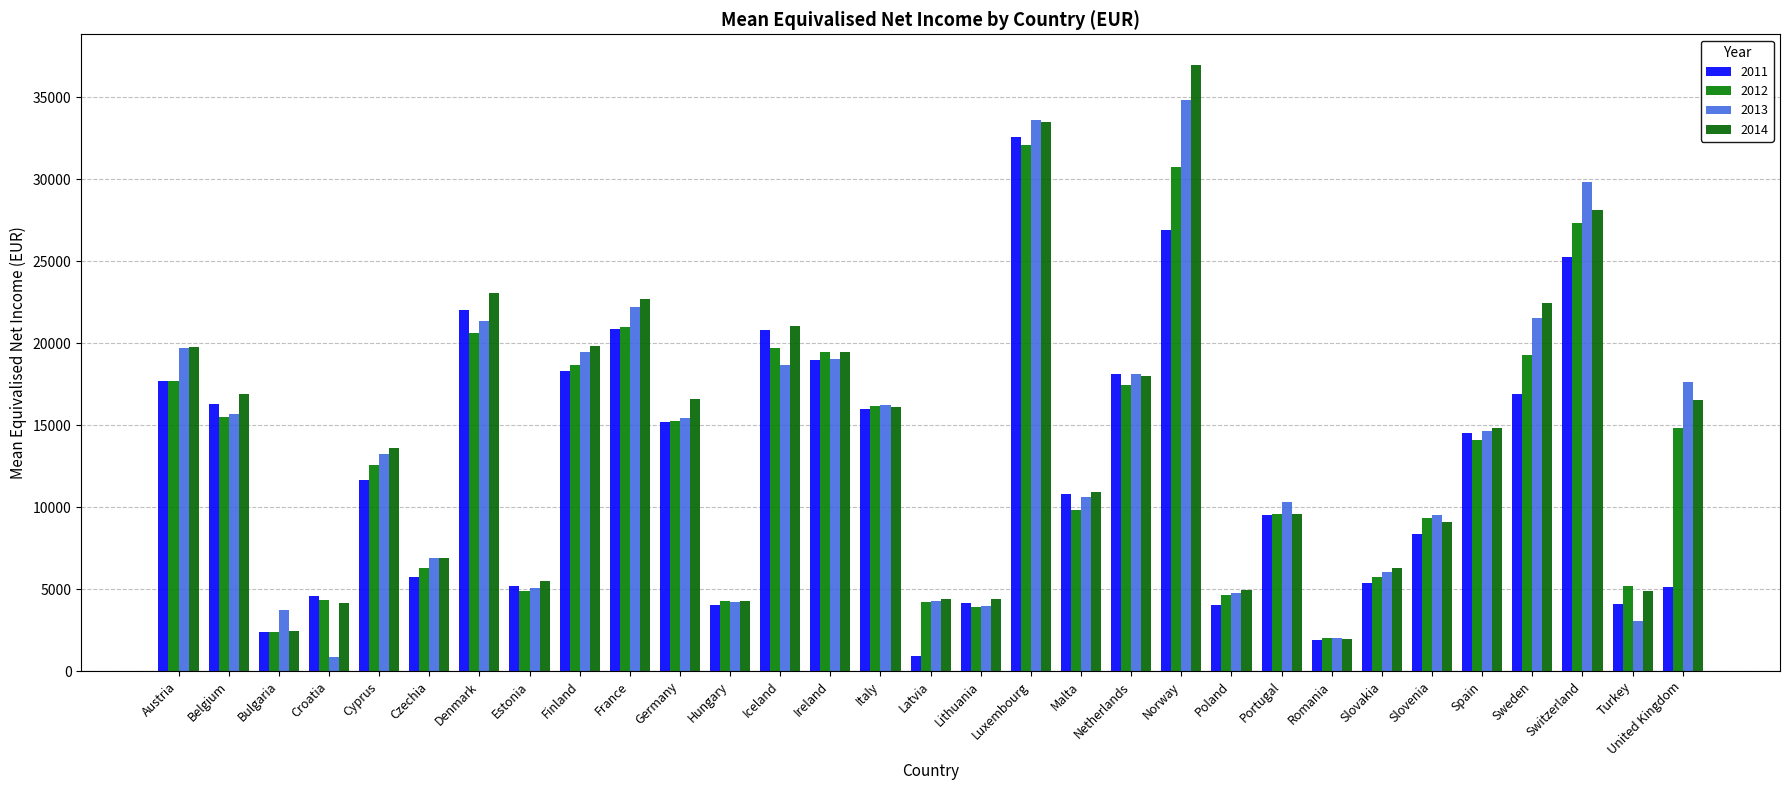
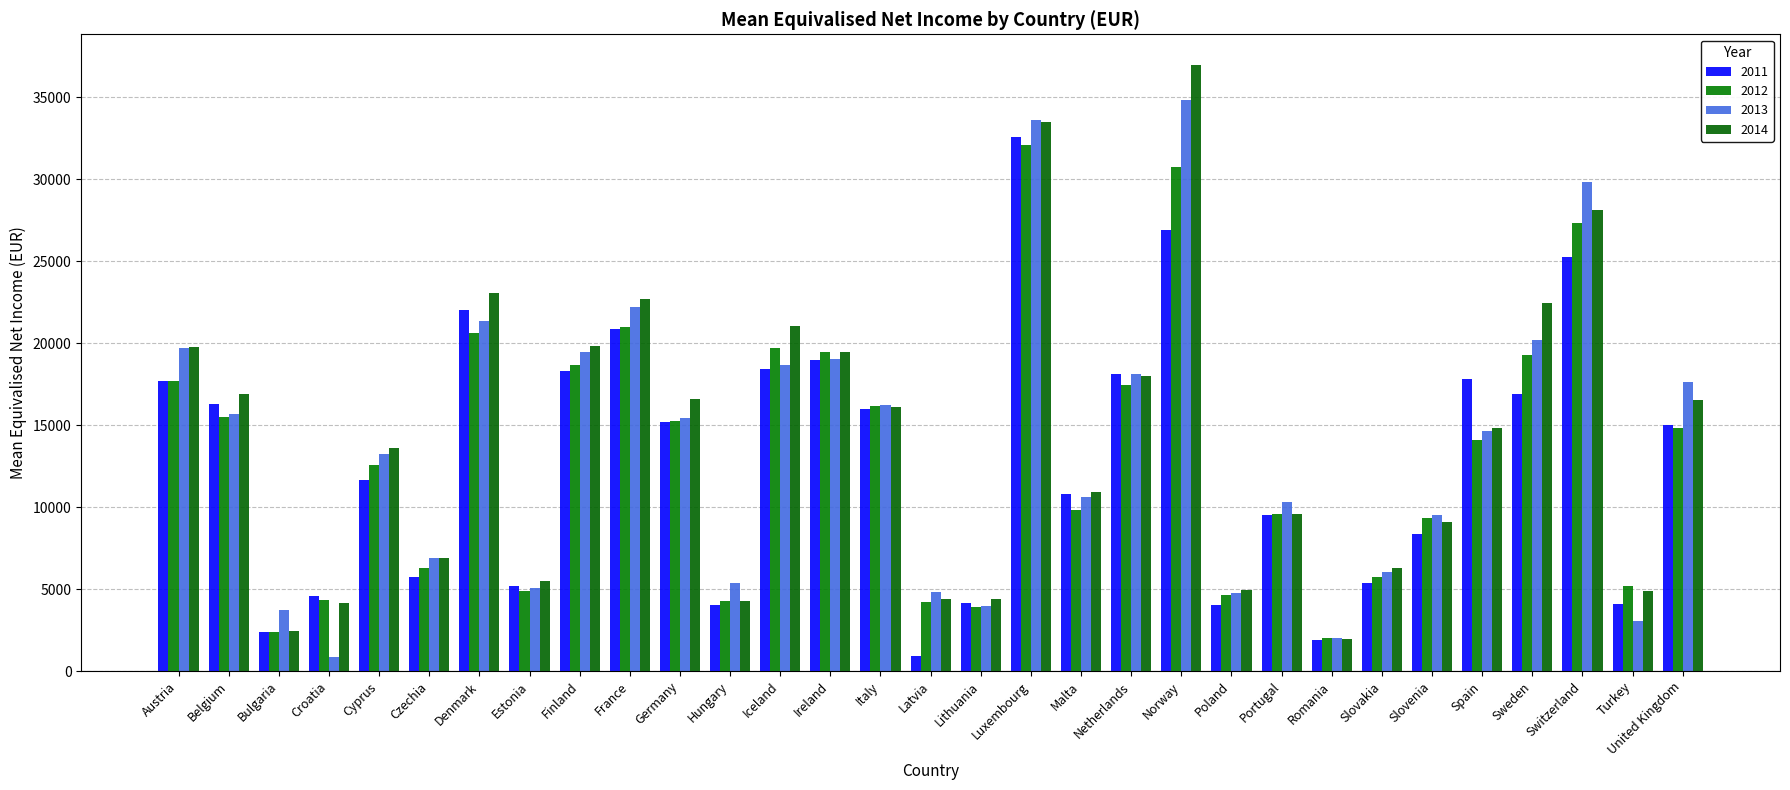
2013, Hungary: 4200 -> 5300
2011, Iceland: 20800 -> 18400
2013, Latvia: 4300 -> 4800
2011, Spain: 14500 -> 17800
2013, Sweden: 21500 -> 20200
2011, United Kingdom: 5100 -> 15000
